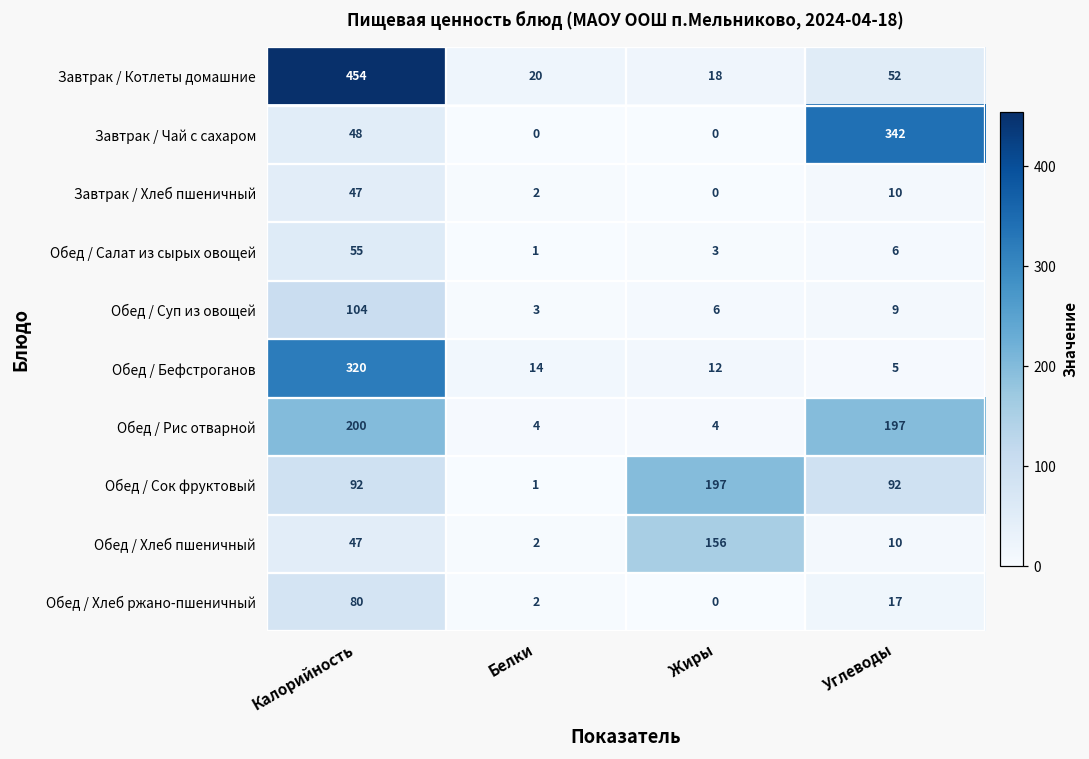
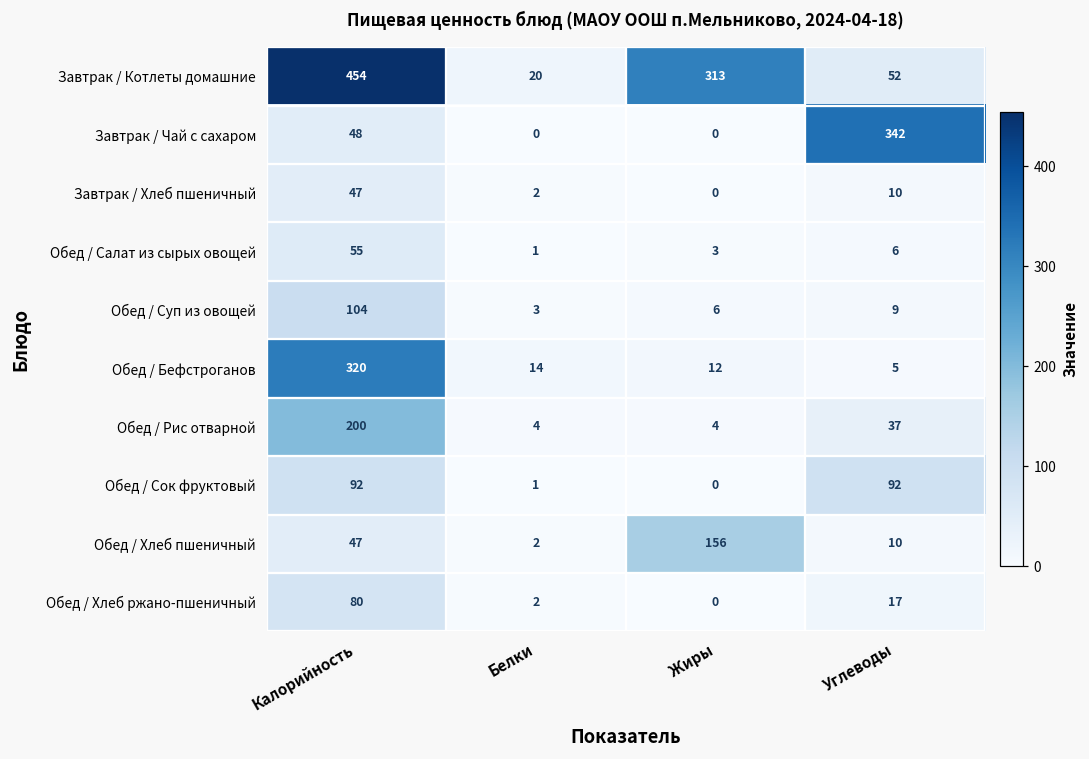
Завтрак / Котлеты домашние, Жиры: 18 -> 313
Обед / Рис отварной, Углеводы: 197 -> 37
Обед / Сок фруктовый, Жиры: 197 -> 0
